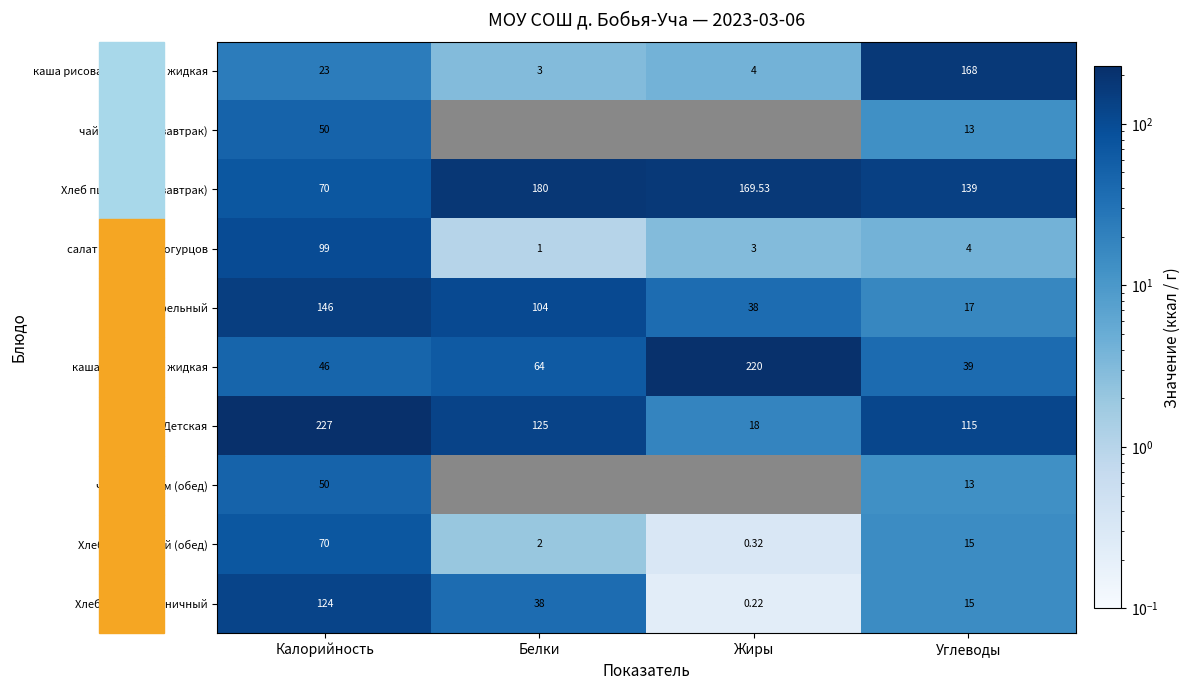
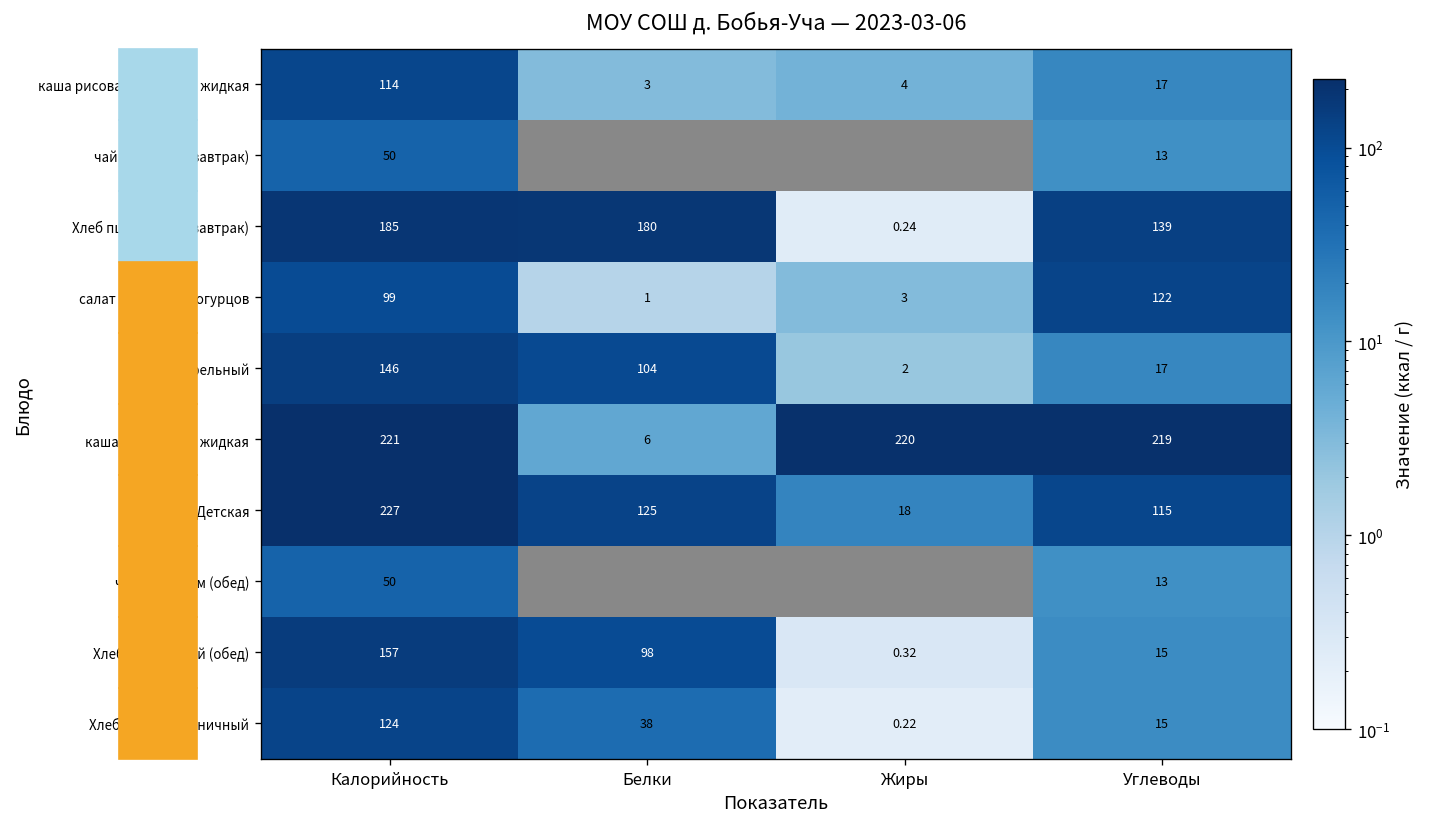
каша рисовая молочная жидкая, Калорийность: 23 -> 114
каша рисовая молочная жидкая, Углеводы: 168 -> 17
Хлеб пшеничный (завтрак), Калорийность: 70 -> 185
Хлеб пшеничный (завтрак), Жиры: 169.53 -> 0.24
салат из соленых огурцов, Углеводы: 4 -> 122
суп картофельный, Жиры: 38 -> 2
каша пшеничная жидкая, Калорийность: 46 -> 221
каша пшеничная жидкая, Белки: 64 -> 6
каша пшеничная жидкая, Углеводы: 39 -> 219
Хлеб пшеничный (обед), Калорийность: 70 -> 157
Хлеб пшеничный (обед), Белки: 2 -> 98
